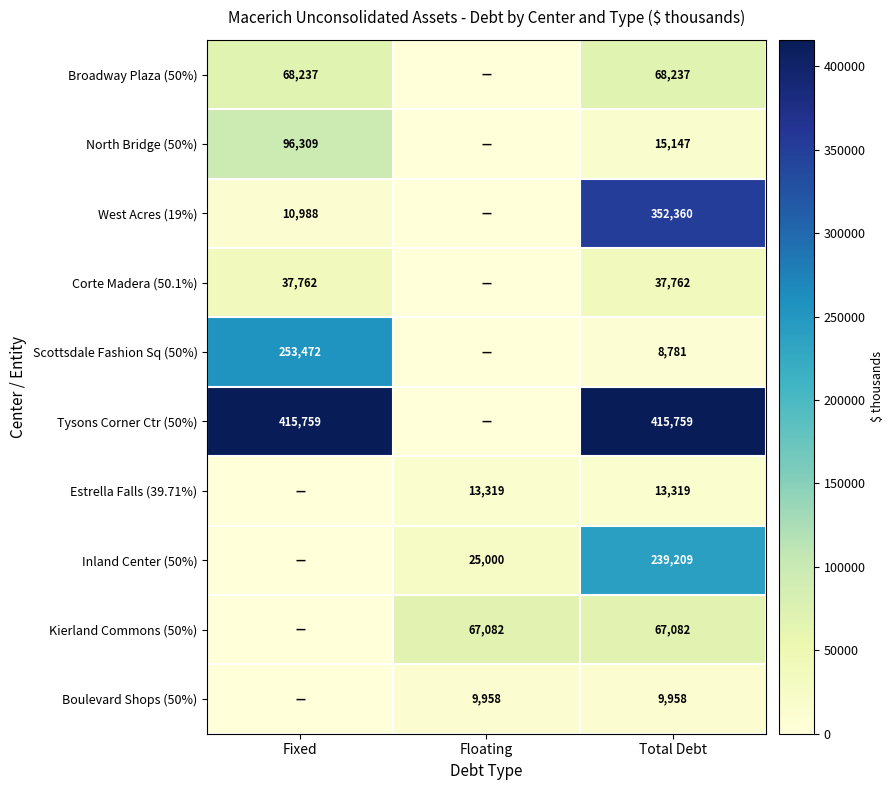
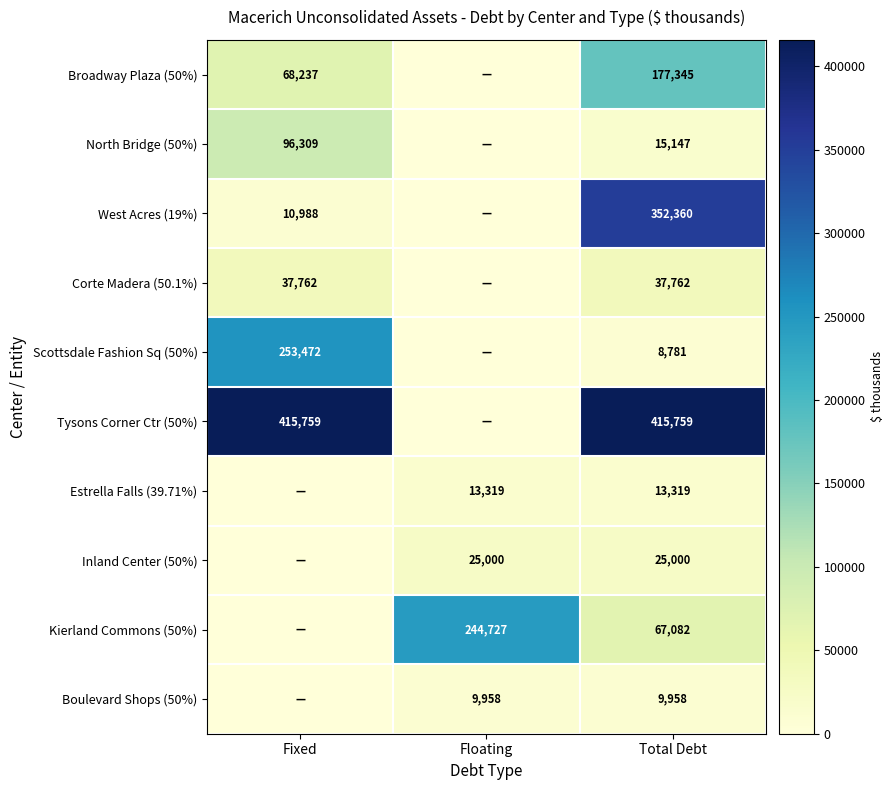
Broadway Plaza (50%), Total Debt: 68,237 -> 177,345
Inland Center (50%), Total Debt: 239,209 -> 25,000
Kierland Commons (50%), Floating: 67,082 -> 244,727
